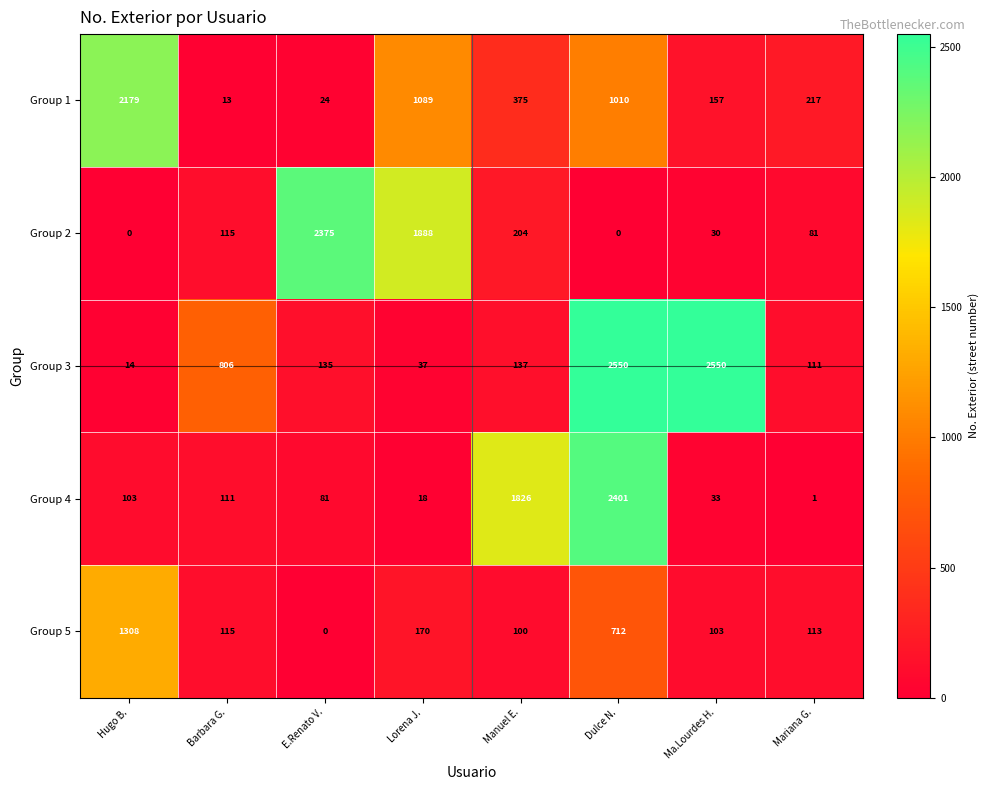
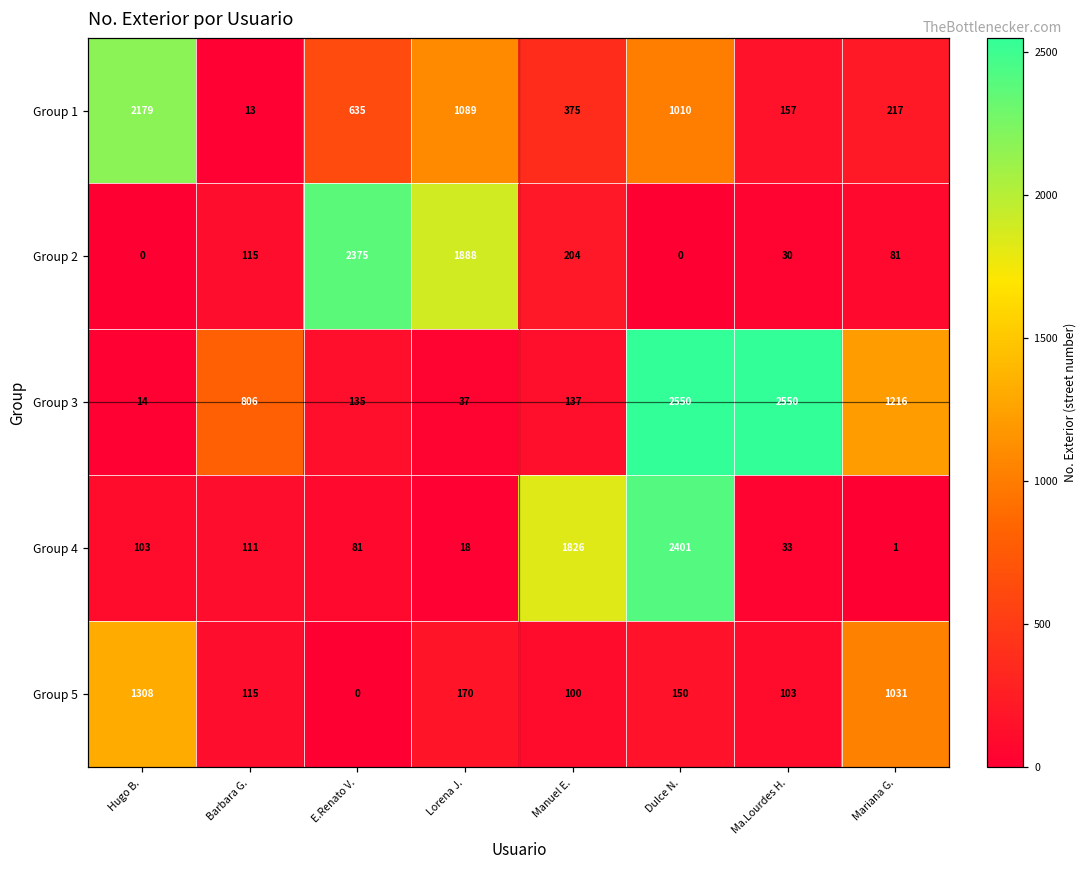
Group 1, E.Renato V.: 24 -> 635
Group 3, Mariana G.: 111 -> 1216
Group 5, Dulce N.: 712 -> 150
Group 5, Mariana G.: 113 -> 1031
